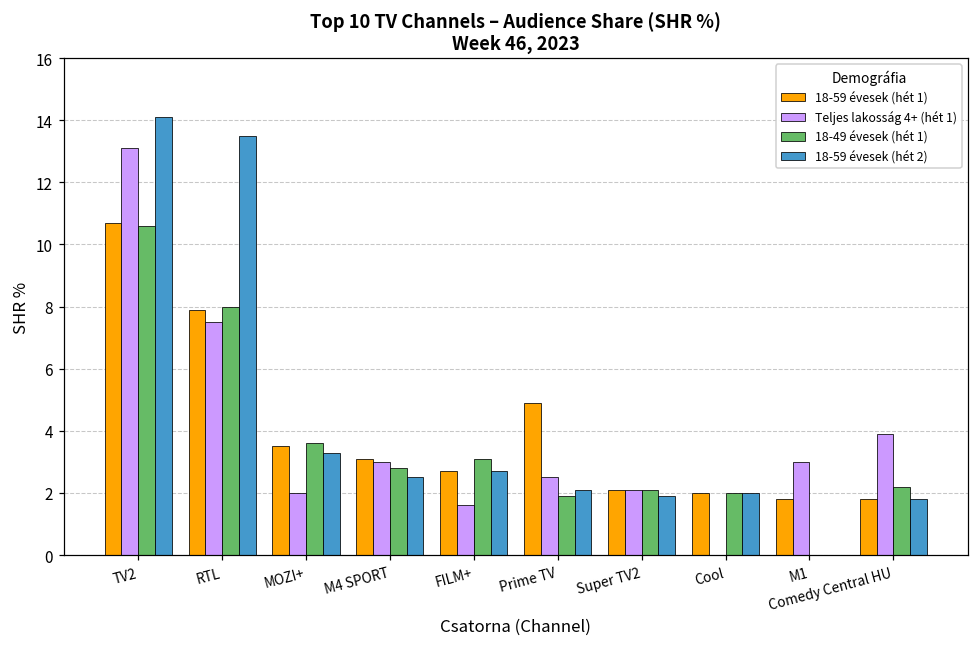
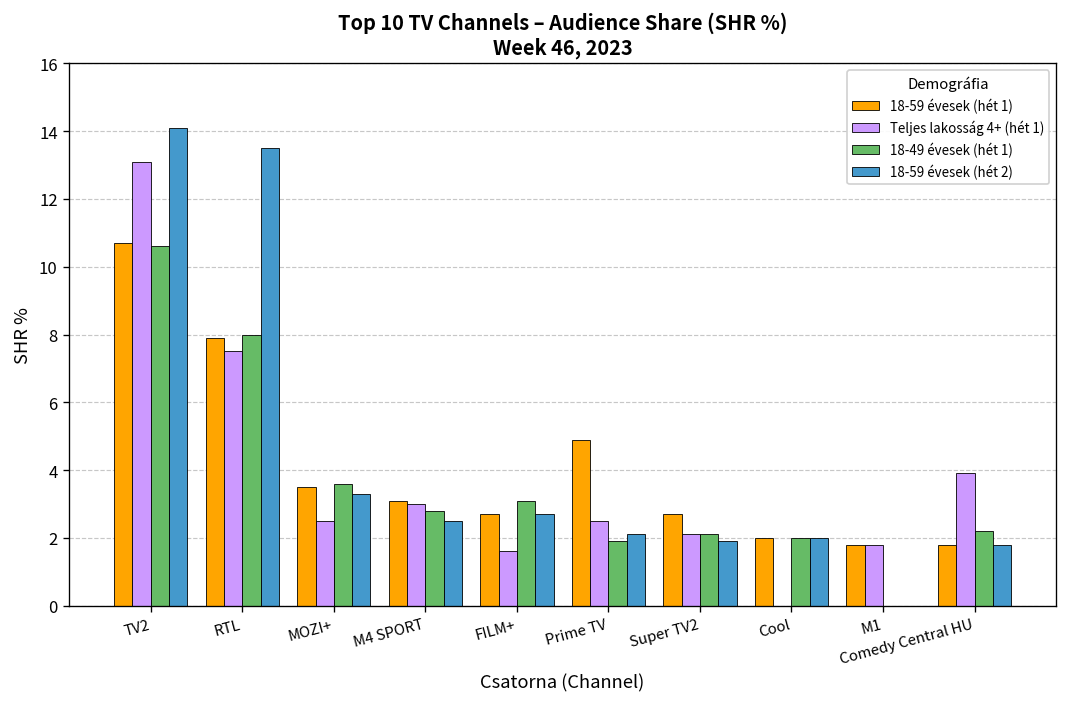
Teljes lakosság 4+ (hét 1), MOZI+: 2.0 -> 2.5
18-59 évesek (hét 1), Super TV2: 2.1 -> 2.7
Teljes lakosság 4+ (hét 1), M1: 3.0 -> 1.8
